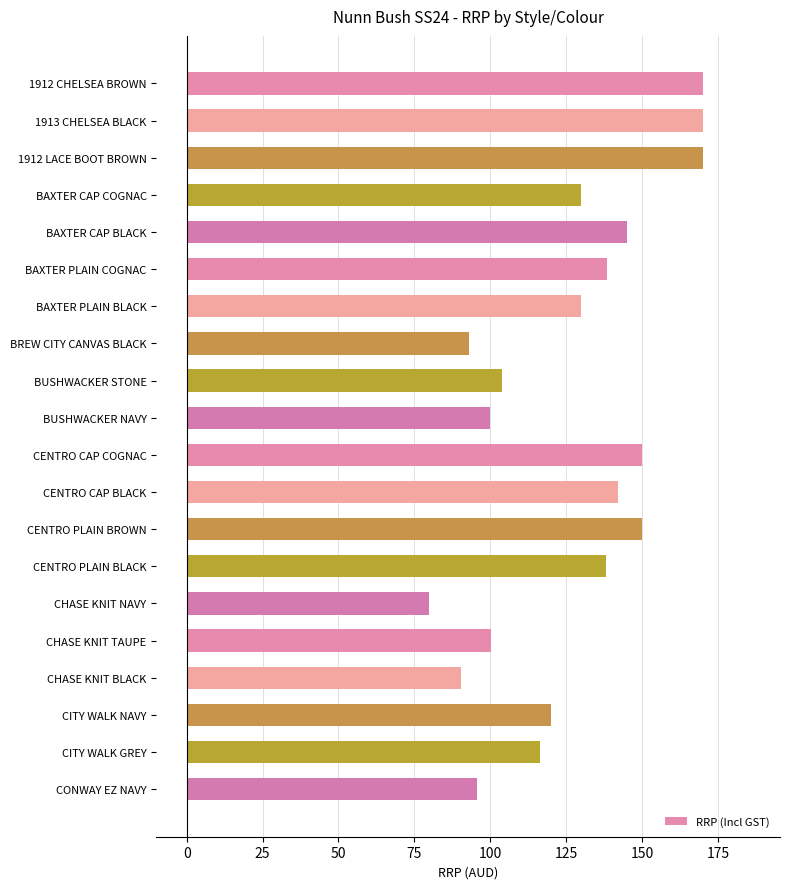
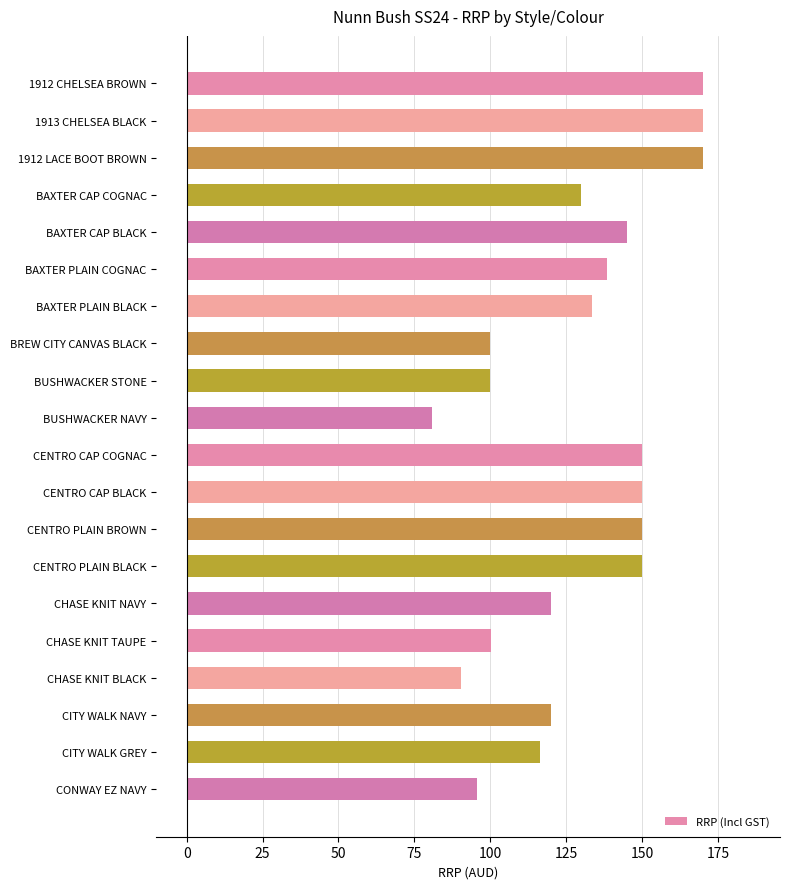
BAXTER PLAIN BLACK: 130 -> 134
BREW CITY CANVAS BLACK: 93 -> 100
BUSHWACKER STONE: 104 -> 100
BUSHWACKER NAVY: 100 -> 81
CENTRO CAP BLACK: 142 -> 150
CENTRO PLAIN BLACK: 138 -> 150
CHASE KNIT NAVY: 80 -> 120
